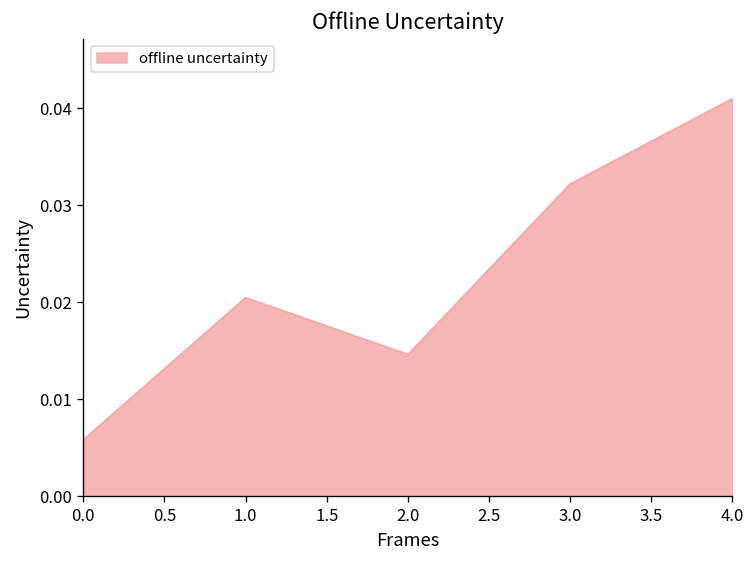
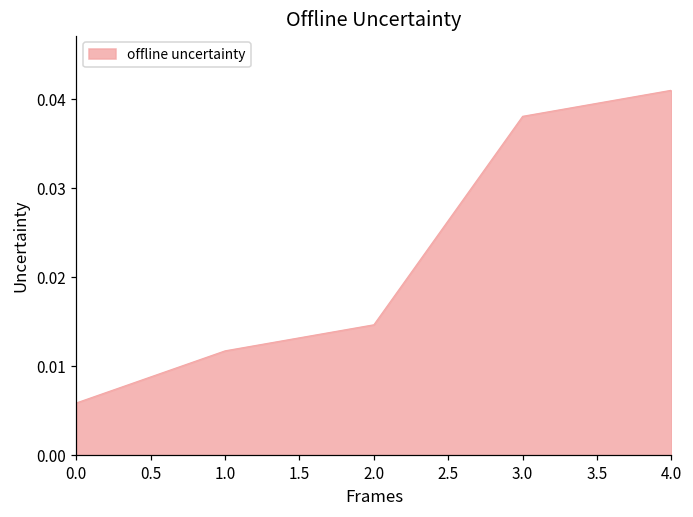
1.0: 0.021 -> 0.012
3.0: 0.032 -> 0.038
